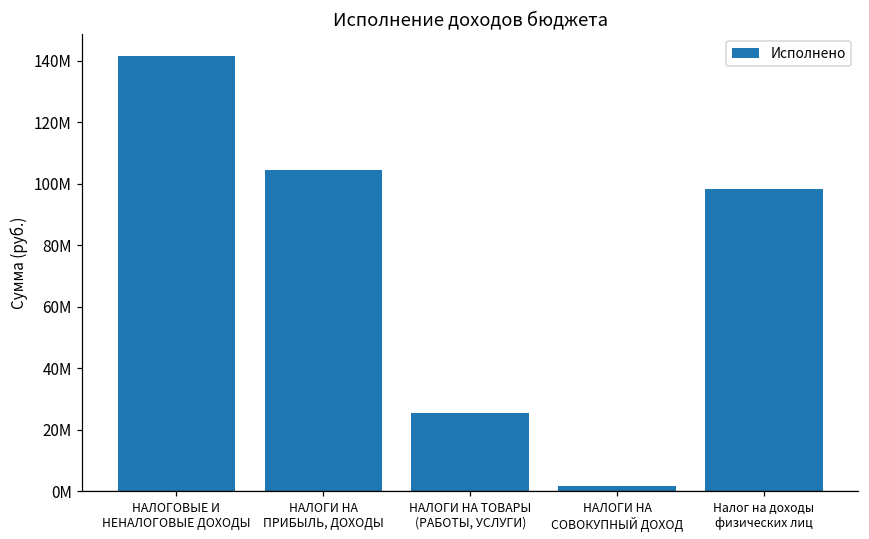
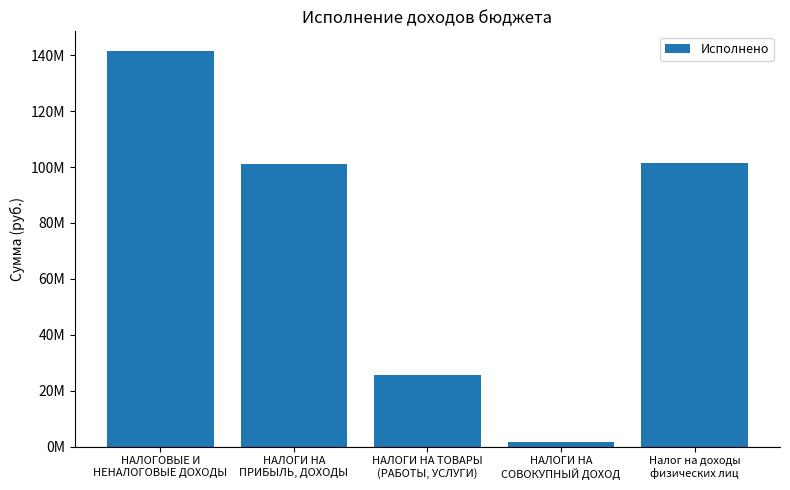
НАЛОГИ НА ПРИБЫЛЬ, ДОХОДЫ: 105000000 -> 101000000
Налог на доходы физических лиц: 98000000 -> 102000000
